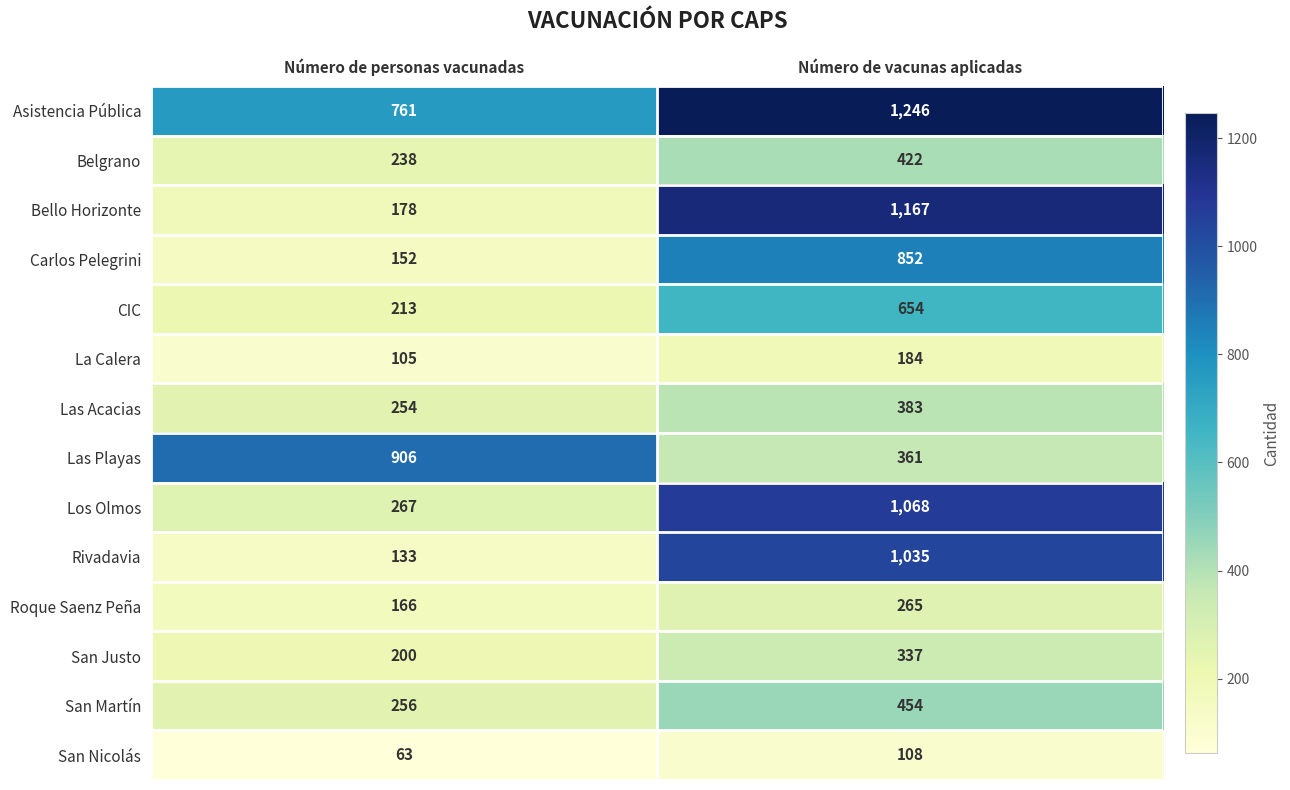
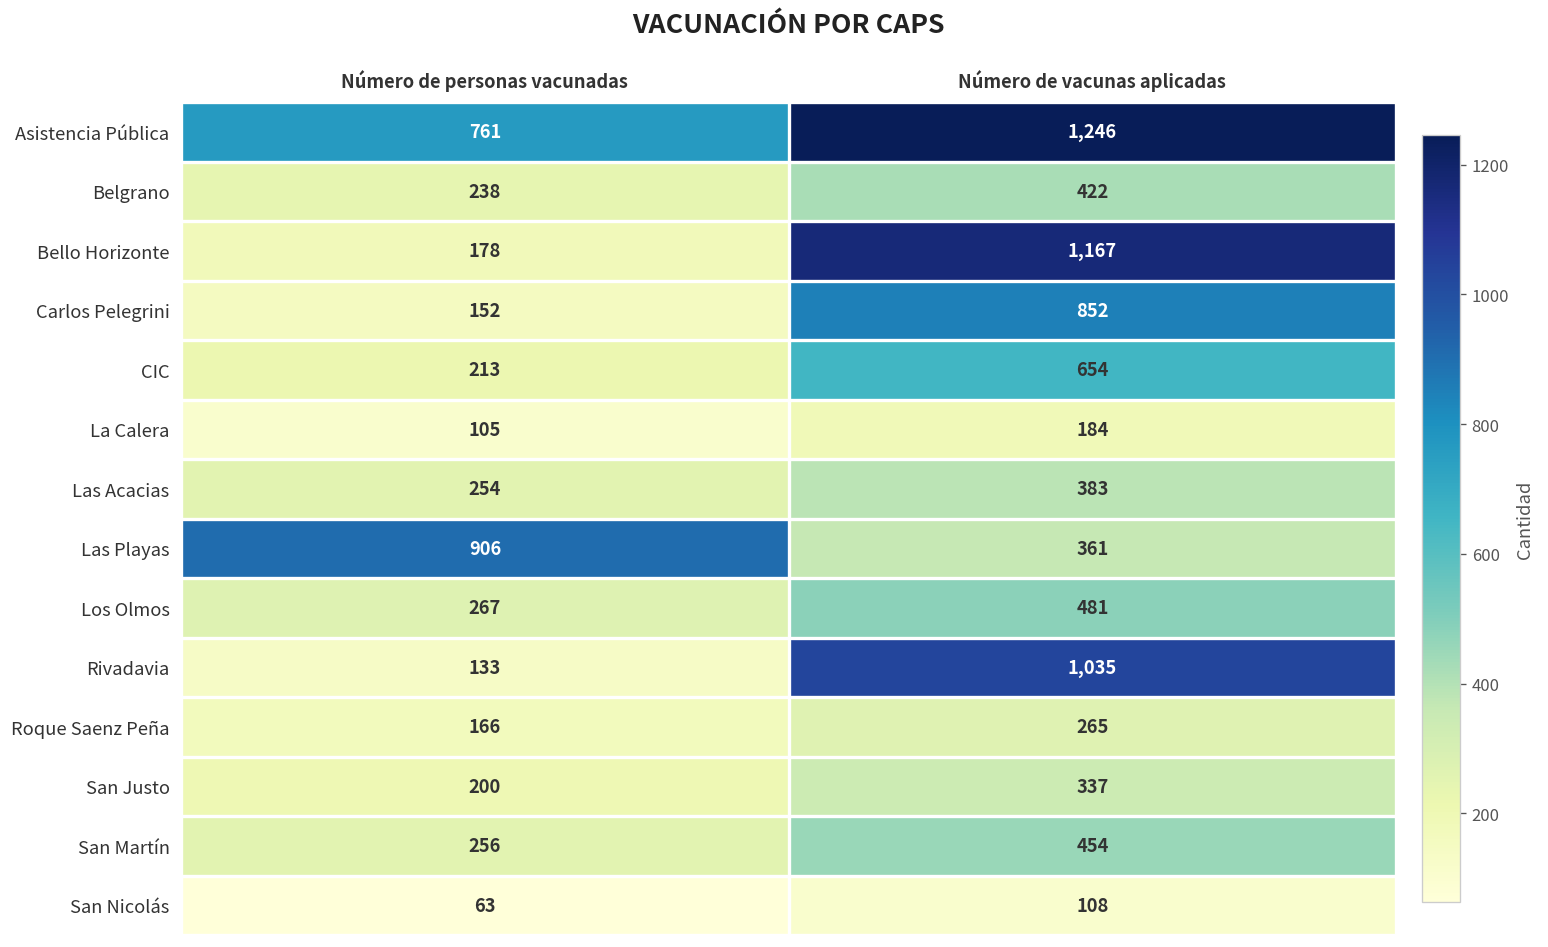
Los Olmos, Número de vacunas aplicadas: 1,068 -> 481
